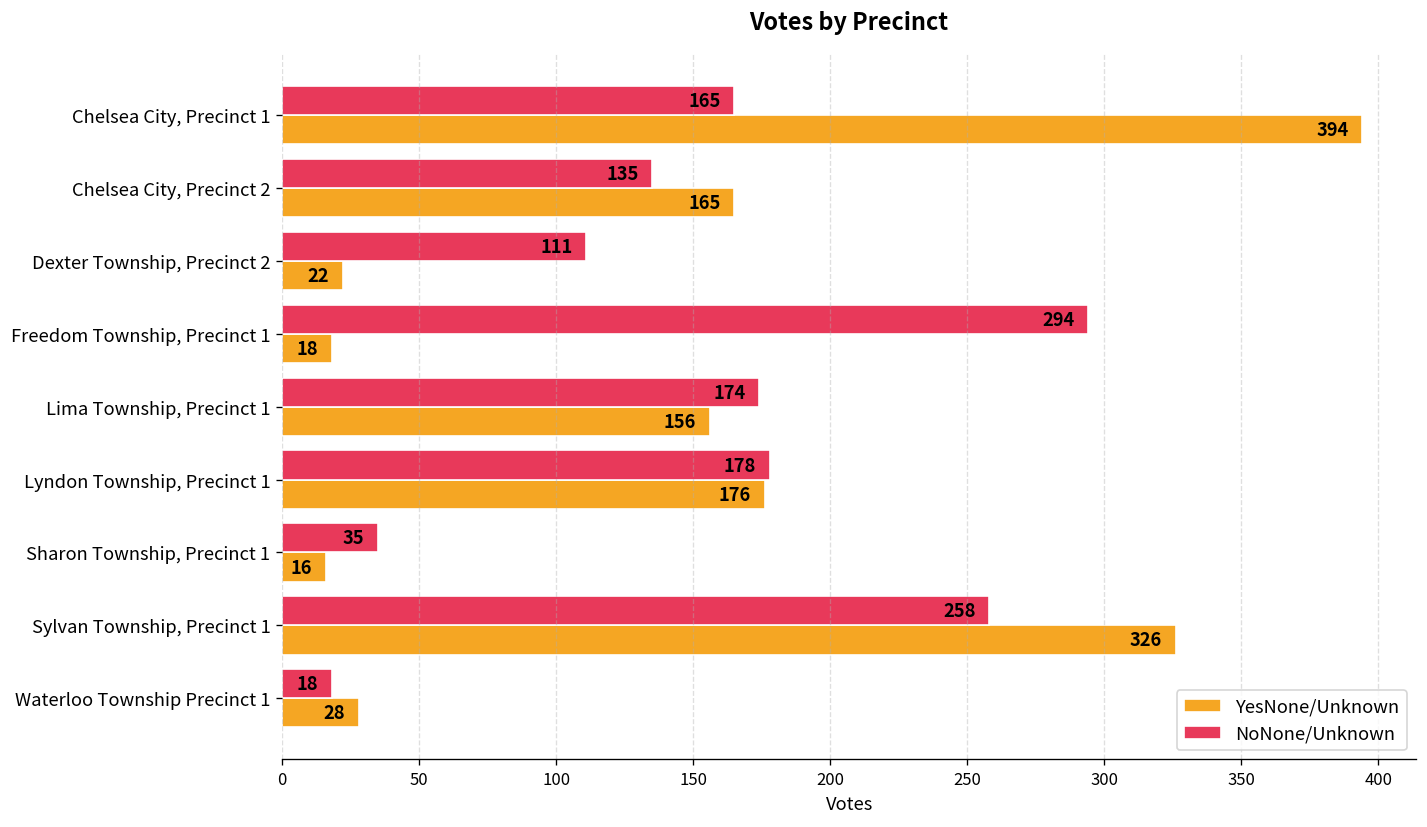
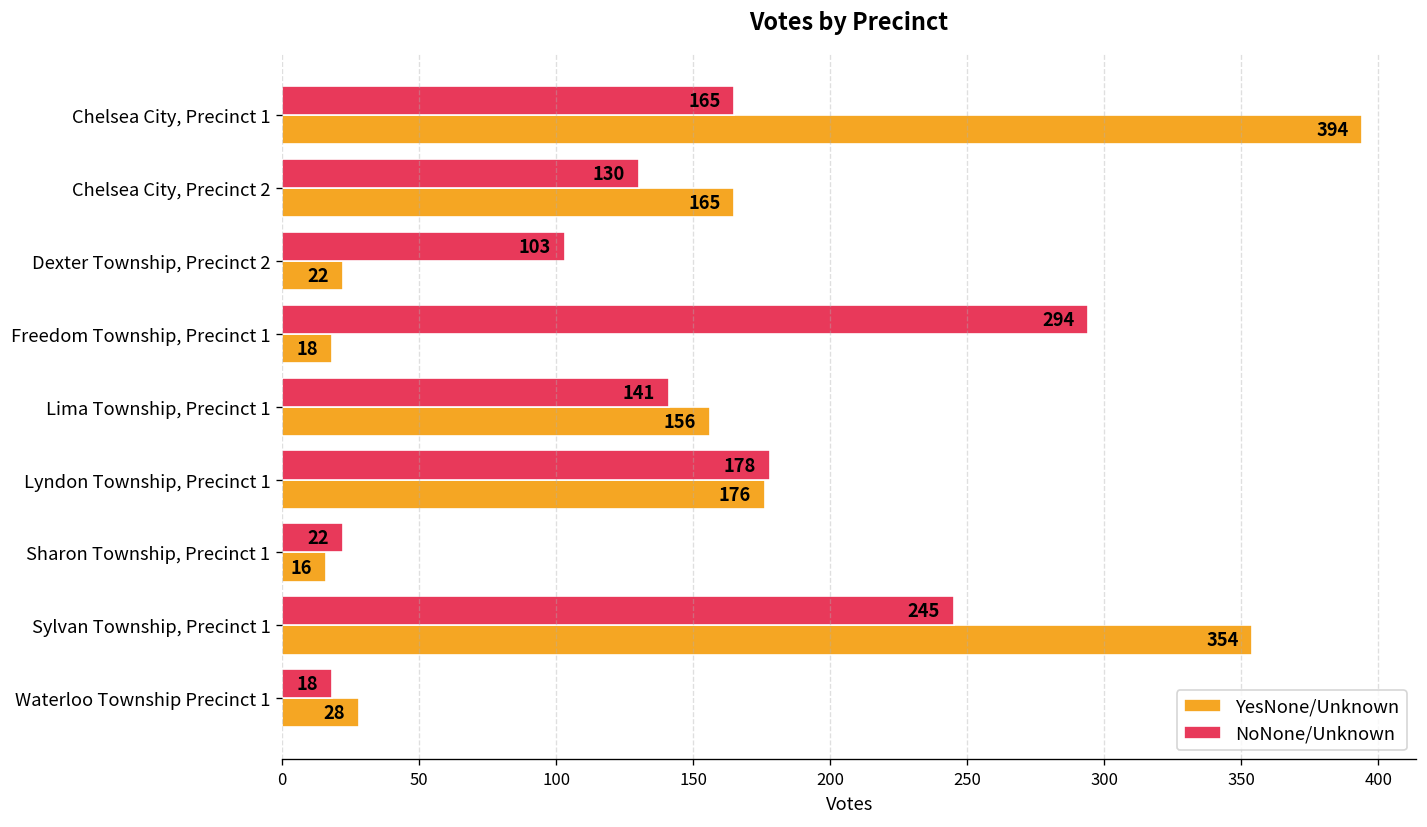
NoNone/Unknown, Chelsea City, Precinct 2: 135 -> 130
NoNone/Unknown, Dexter Township, Precinct 2: 111 -> 103
NoNone/Unknown, Lima Township, Precinct 1: 174 -> 141
NoNone/Unknown, Sharon Township, Precinct 1: 35 -> 22
NoNone/Unknown, Sylvan Township, Precinct 1: 258 -> 245
YesNone/Unknown, Sylvan Township, Precinct 1: 326 -> 354
